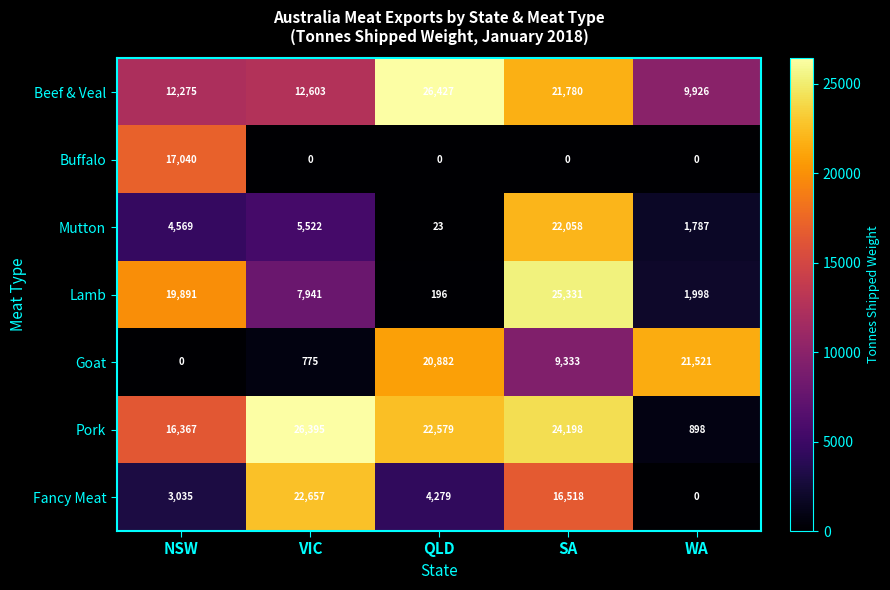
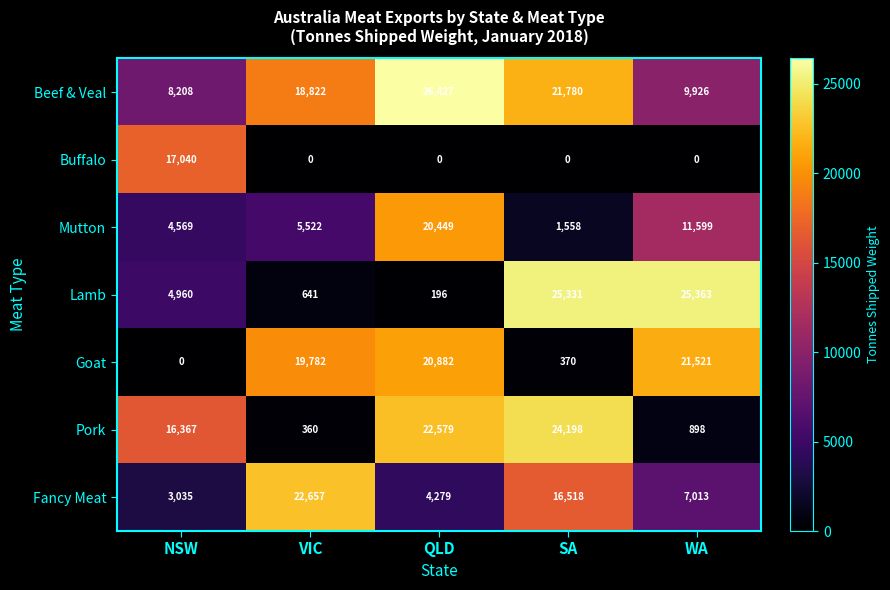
Beef & Veal, NSW: 12,275 -> 8,208
Beef & Veal, VIC: 12,603 -> 18,822
Mutton, QLD: 23 -> 20,449
Mutton, SA: 22,058 -> 1,558
Mutton, WA: 1,787 -> 11,599
Lamb, NSW: 19,891 -> 4,960
Lamb, VIC: 7,941 -> 641
Lamb, WA: 1,998 -> 25,363
Goat, VIC: 775 -> 19,782
Goat, SA: 9,333 -> 370
Pork, VIC: 26,395 -> 360
Fancy Meat, WA: 0 -> 7,013
